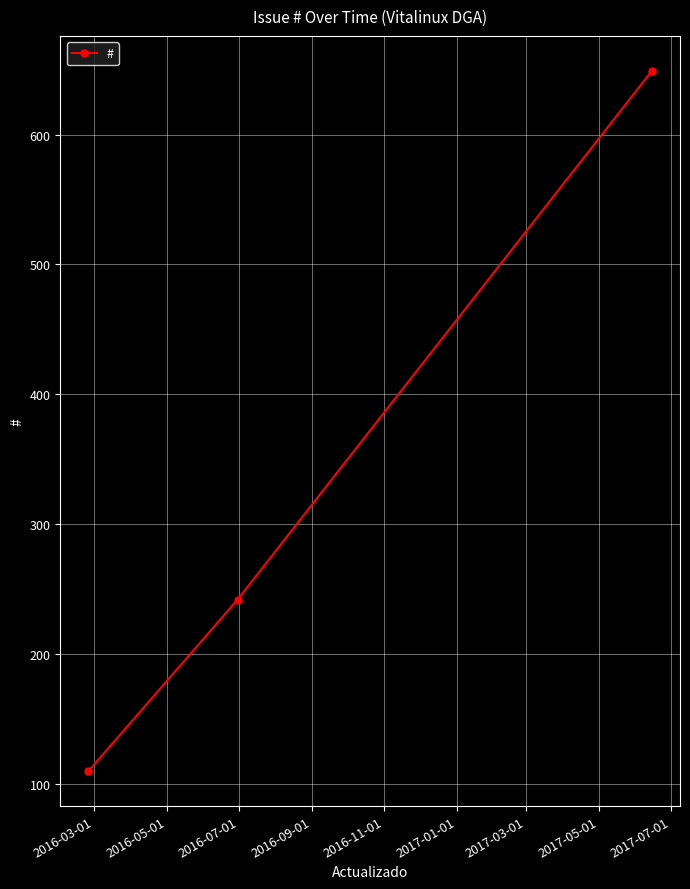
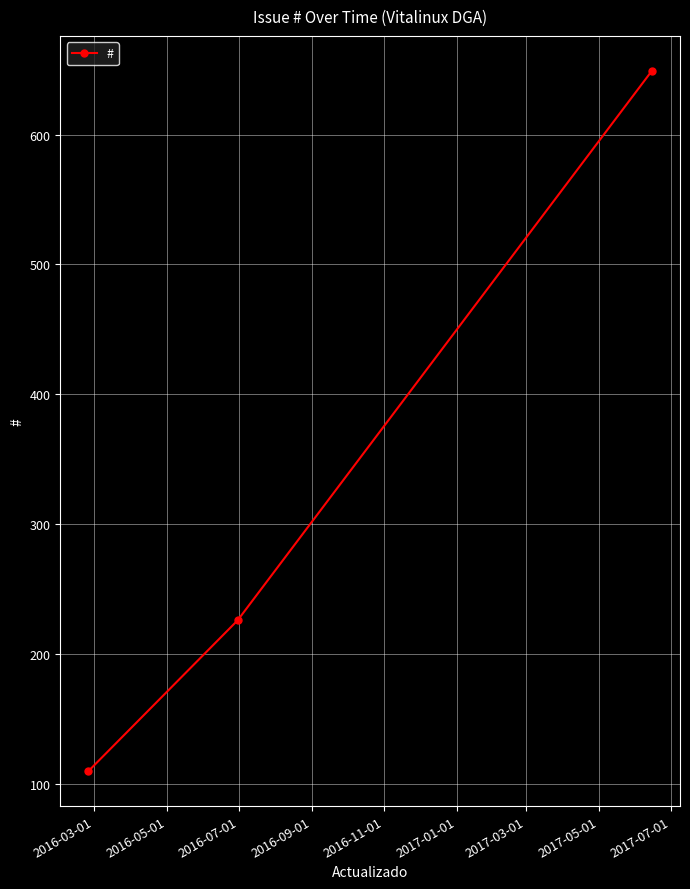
2016-07-01: 242 -> 226
